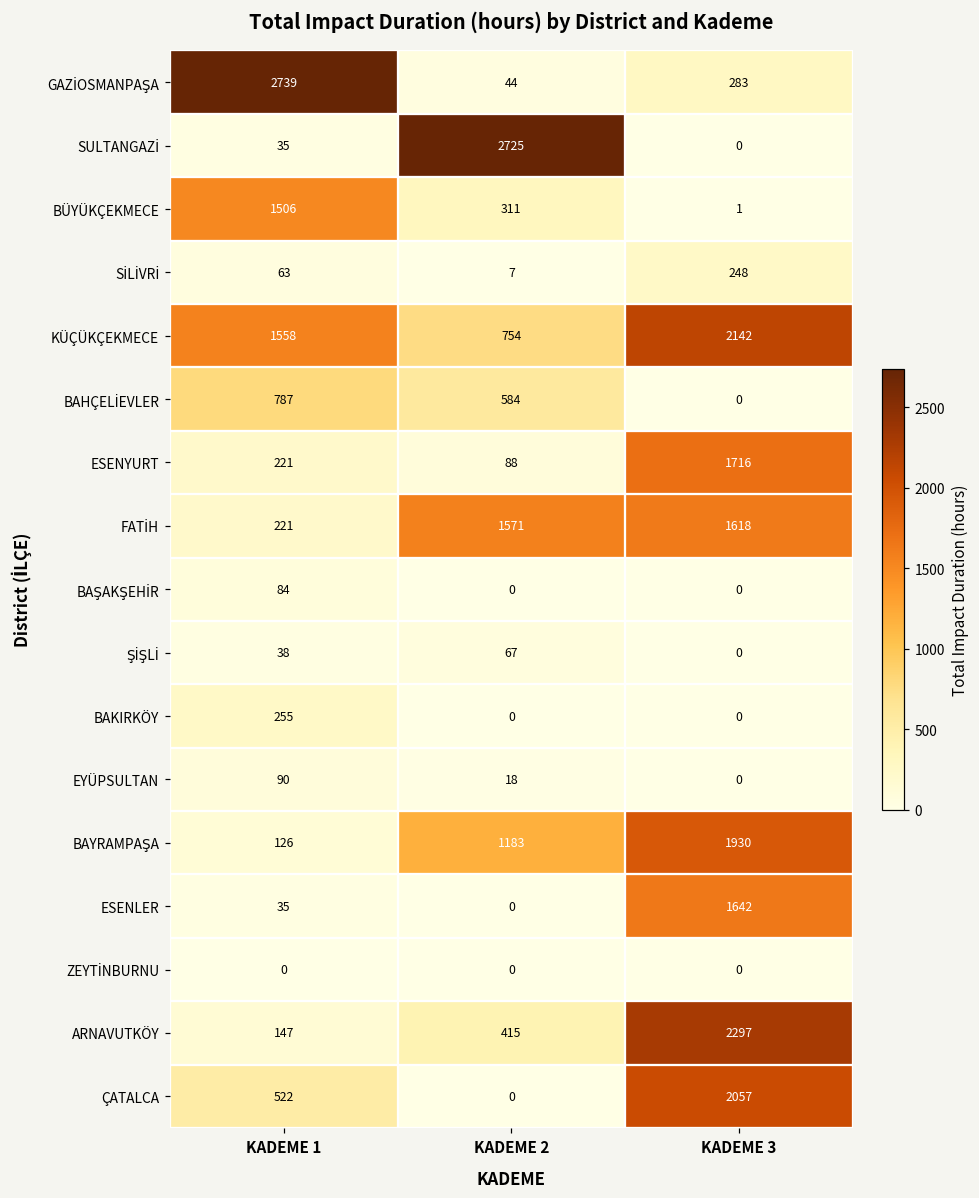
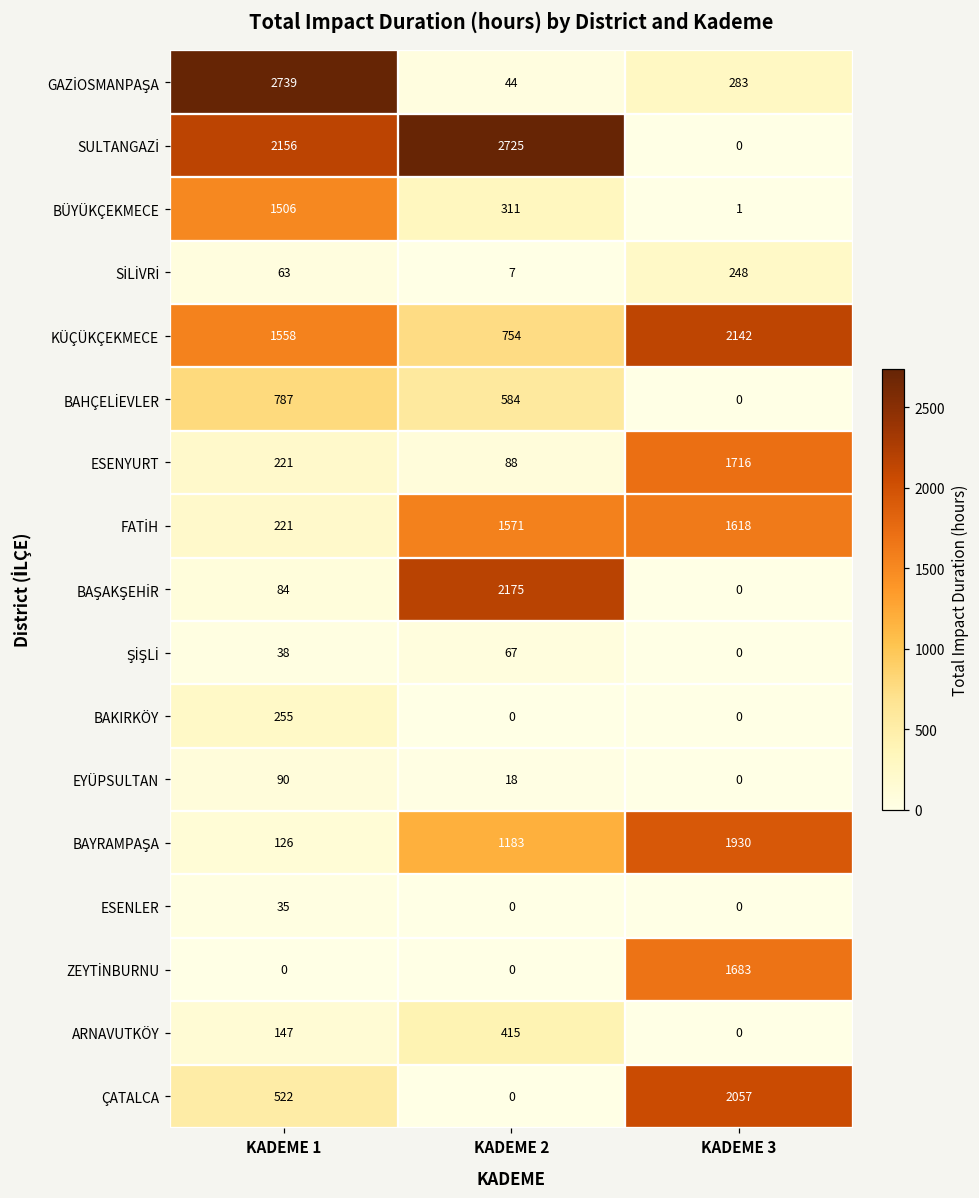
SULTANGAZİ, KADEME 1: 35 -> 2156
BAŞAKŞEHİR, KADEME 2: 0 -> 2175
ESENLER, KADEME 3: 1642 -> 0
ZEYTİNBURNU, KADEME 3: 0 -> 1683
ARNAVUTKÖY, KADEME 3: 2297 -> 0
